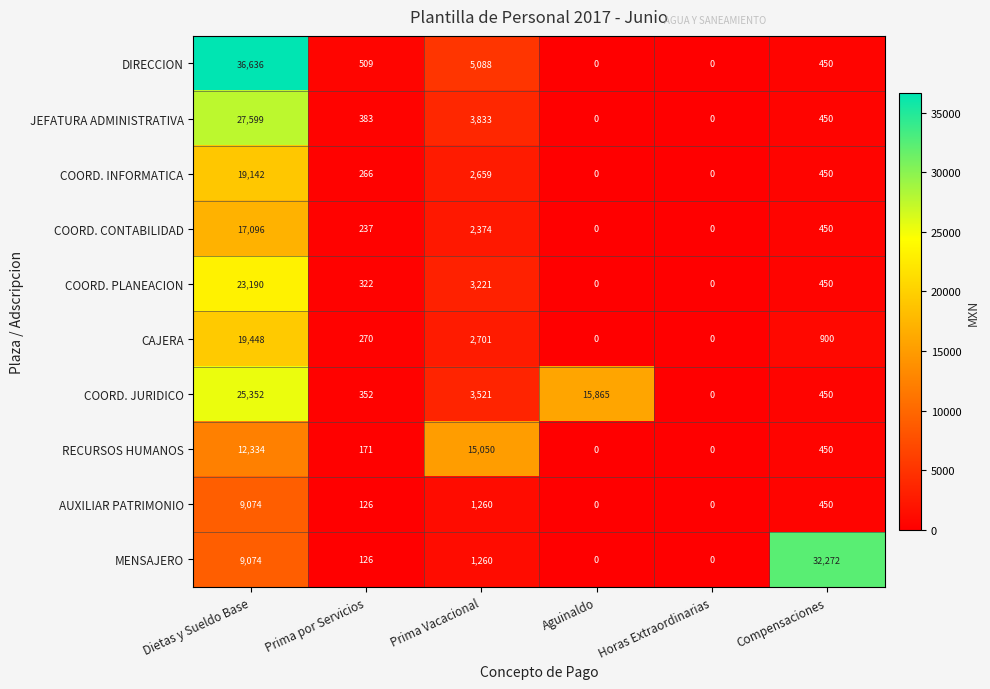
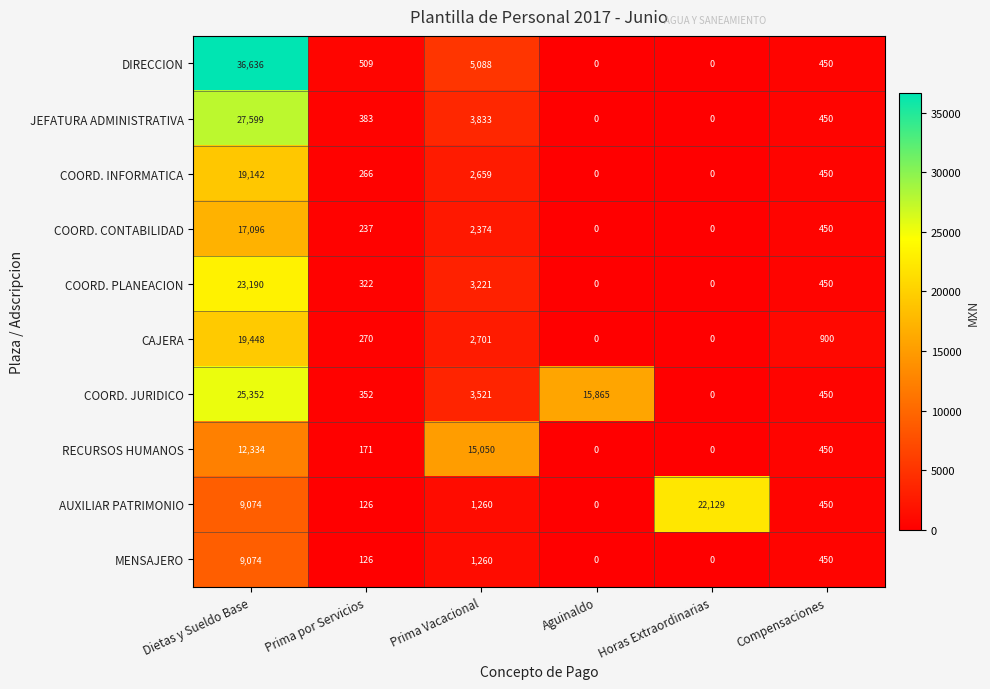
AUXILIAR PATRIMONIO, Horas Extraordinarias: 0 -> 22,129
MENSAJERO, Compensaciones: 32,272 -> 450
